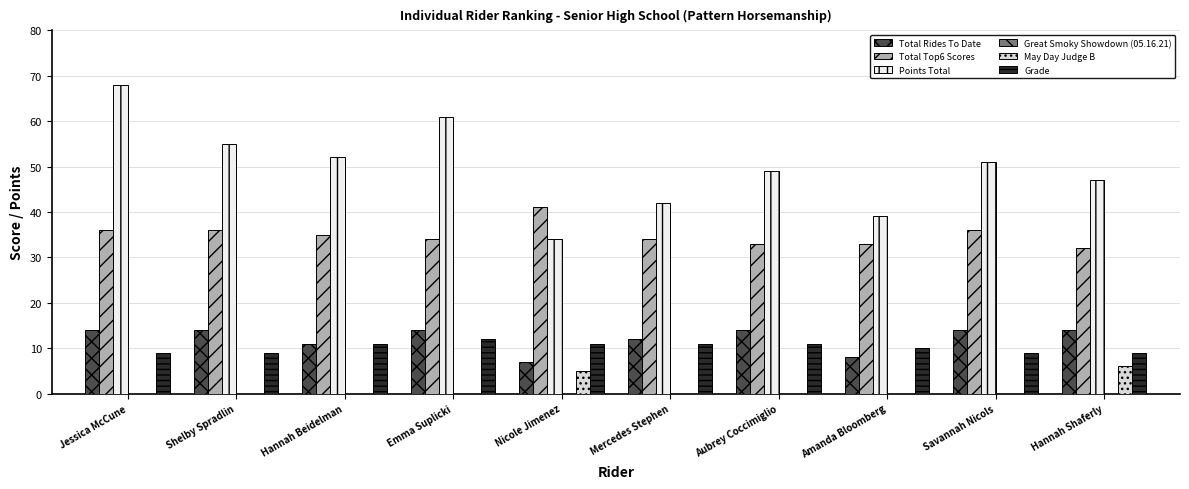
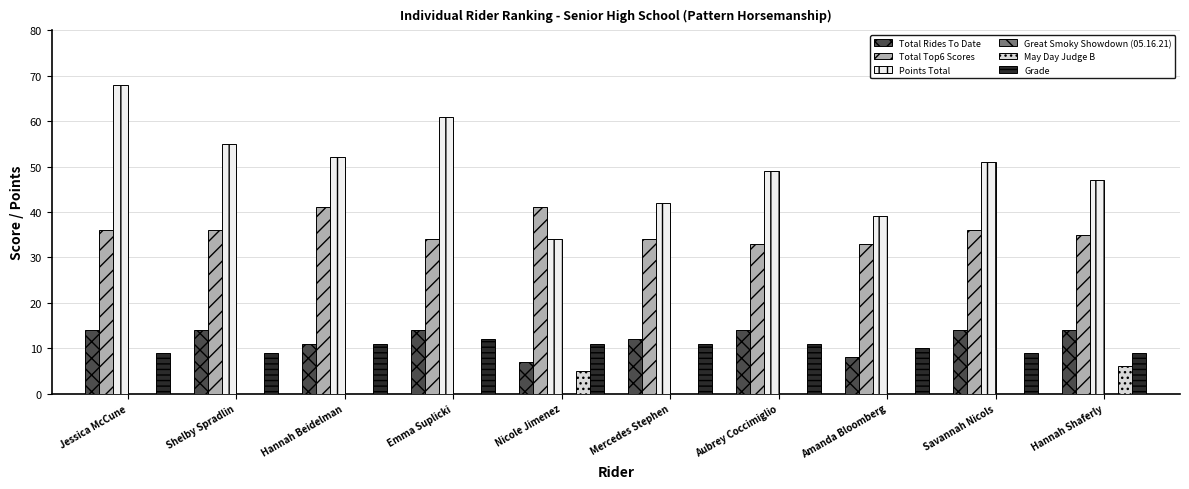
Total Top6 Scores, Hannah Beidelman: 35 -> 41
Total Top6 Scores, Hannah Shaferly: 32 -> 35
